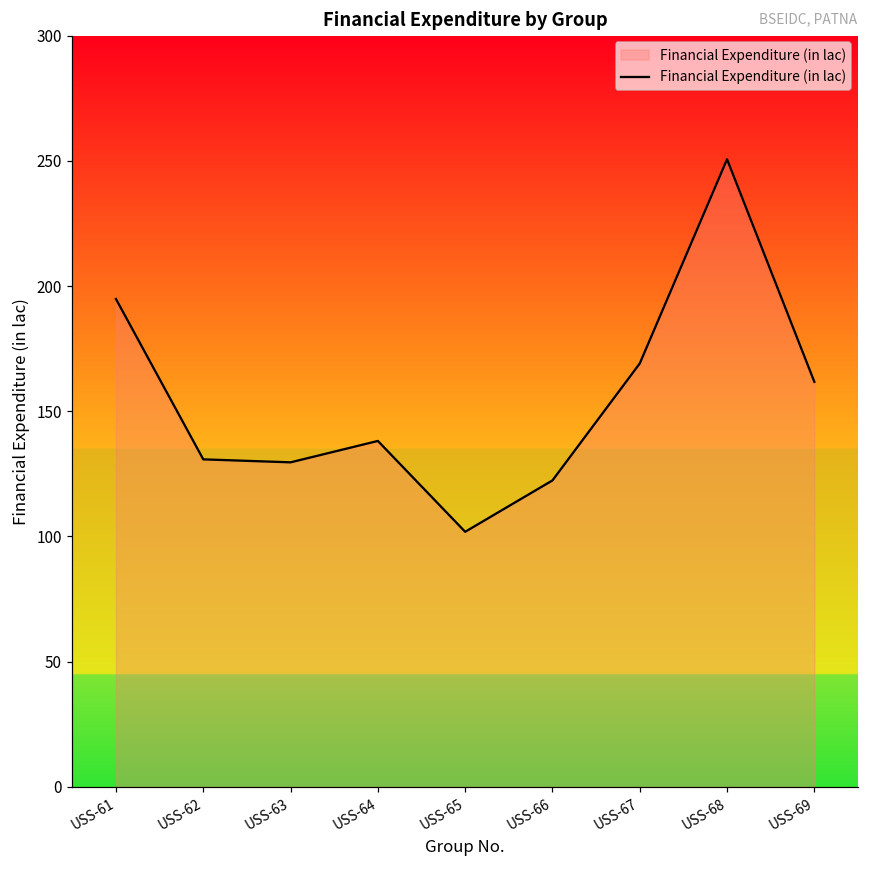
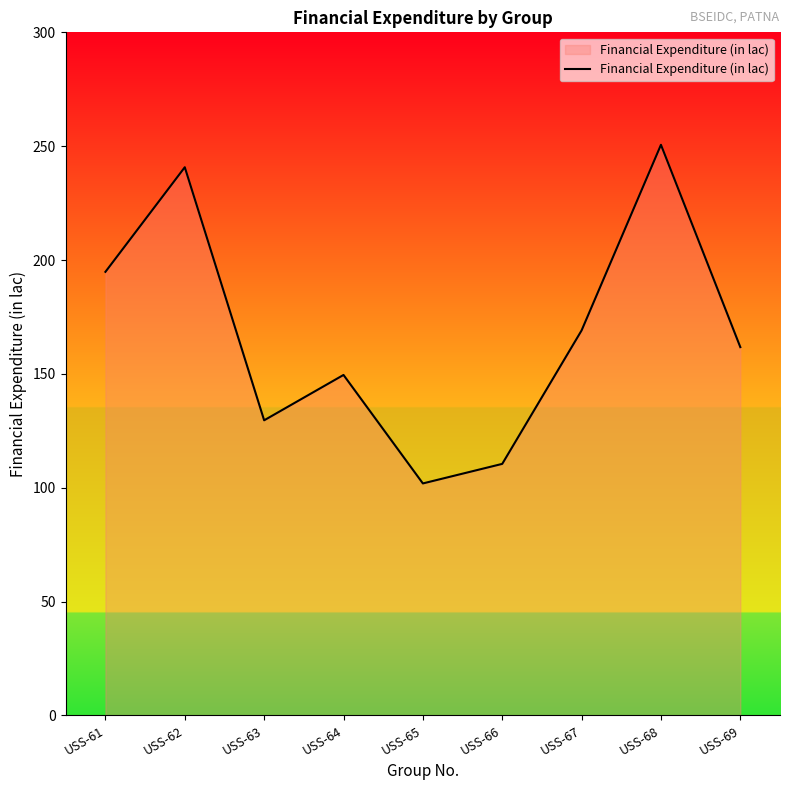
USS-62: 131 -> 241
USS-64: 138 -> 150
USS-66: 122 -> 110
